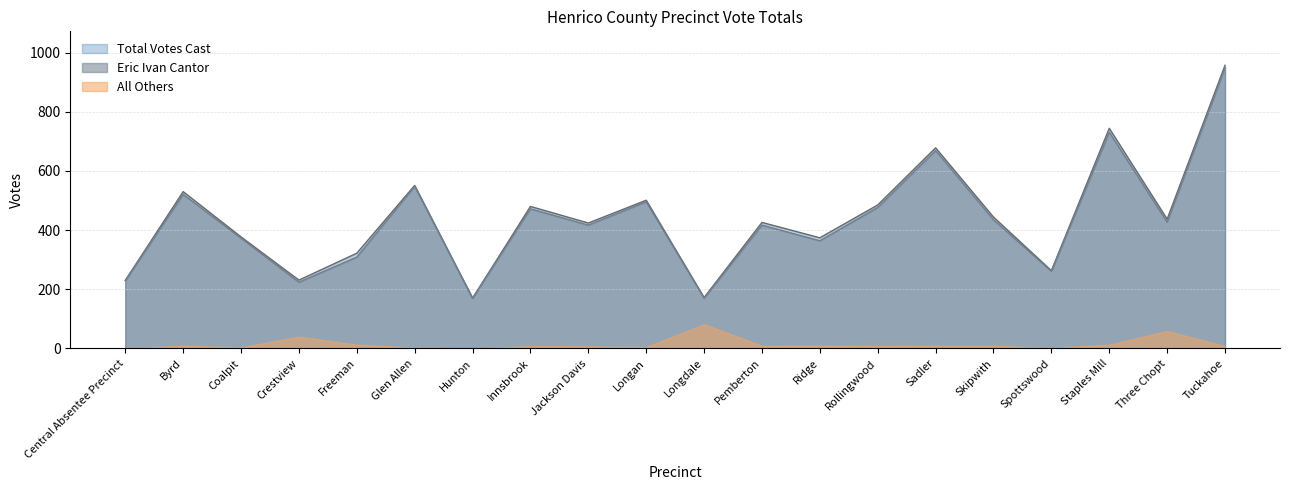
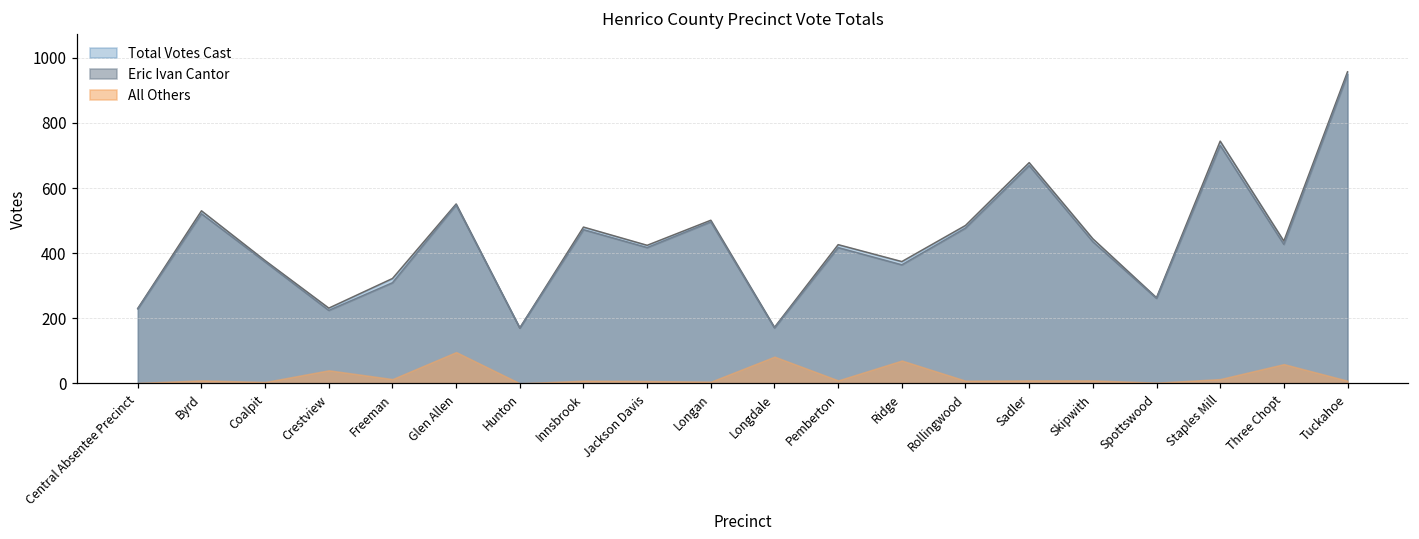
All Others, Glen Allen: 0 -> 100
All Others, Ridge: 10 -> 70
